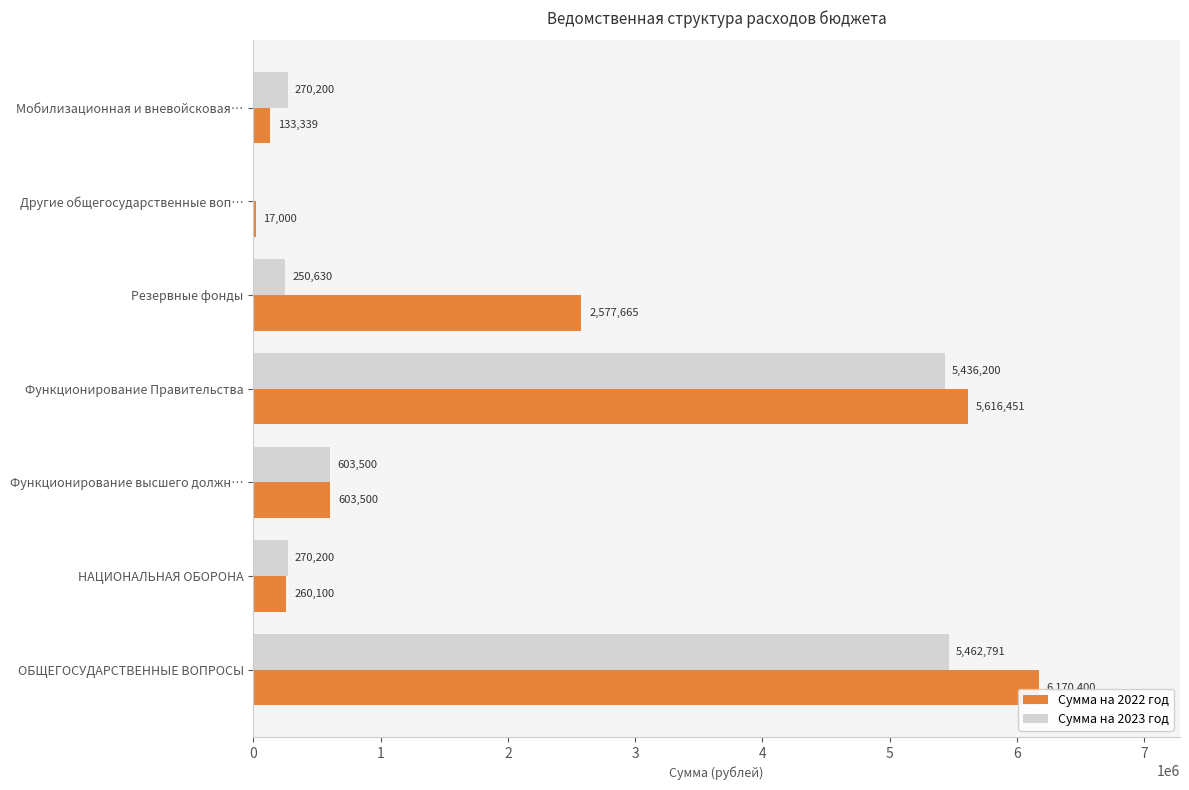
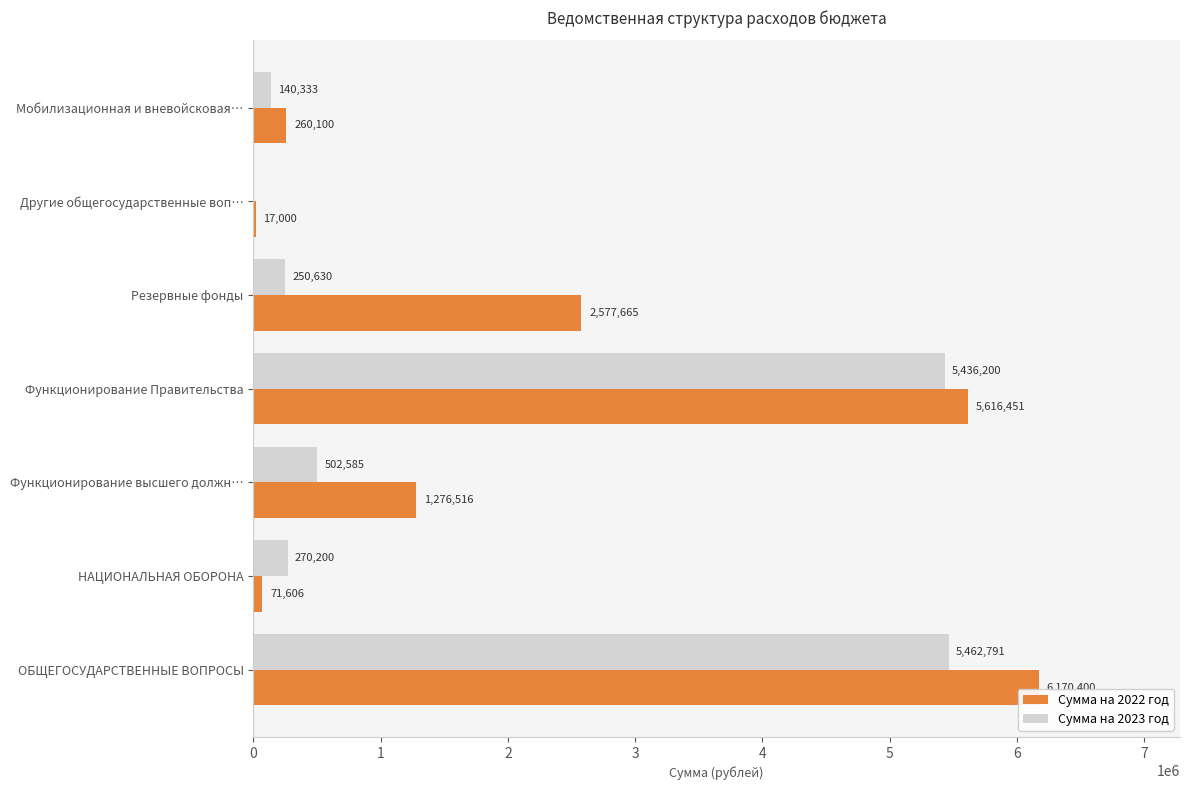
Сумма на 2023 год, Мобилизационная и вневойсковая…: 270,200 -> 140,333
Сумма на 2022 год, Мобилизационная и вневойсковая…: 133,339 -> 260,100
Сумма на 2023 год, Функционирование высшего должн…: 603,500 -> 502,585
Сумма на 2022 год, Функционирование высшего должн…: 603,500 -> 1,276,516
Сумма на 2022 год, НАЦИОНАЛЬНАЯ ОБОРОНА: 260,100 -> 71,606
